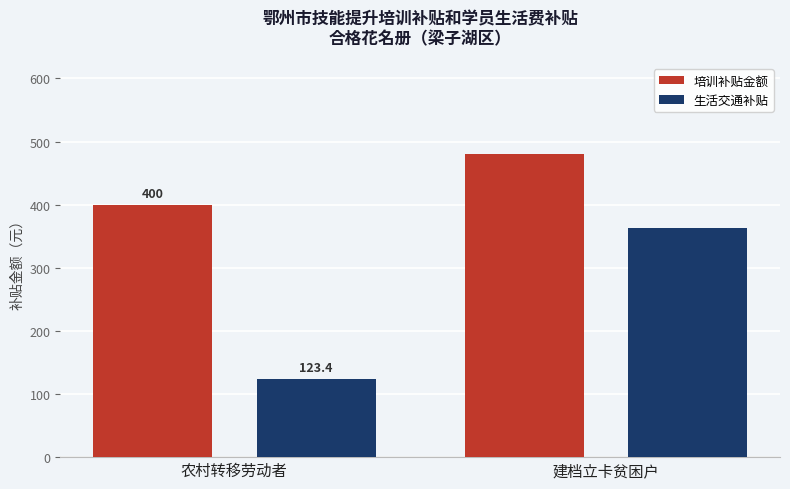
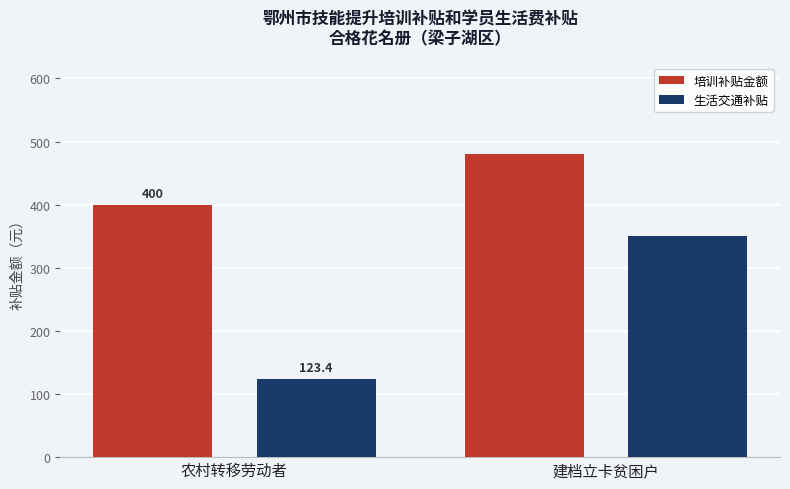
生活交通补贴, 建档立卡贫困户: 360 -> 350
